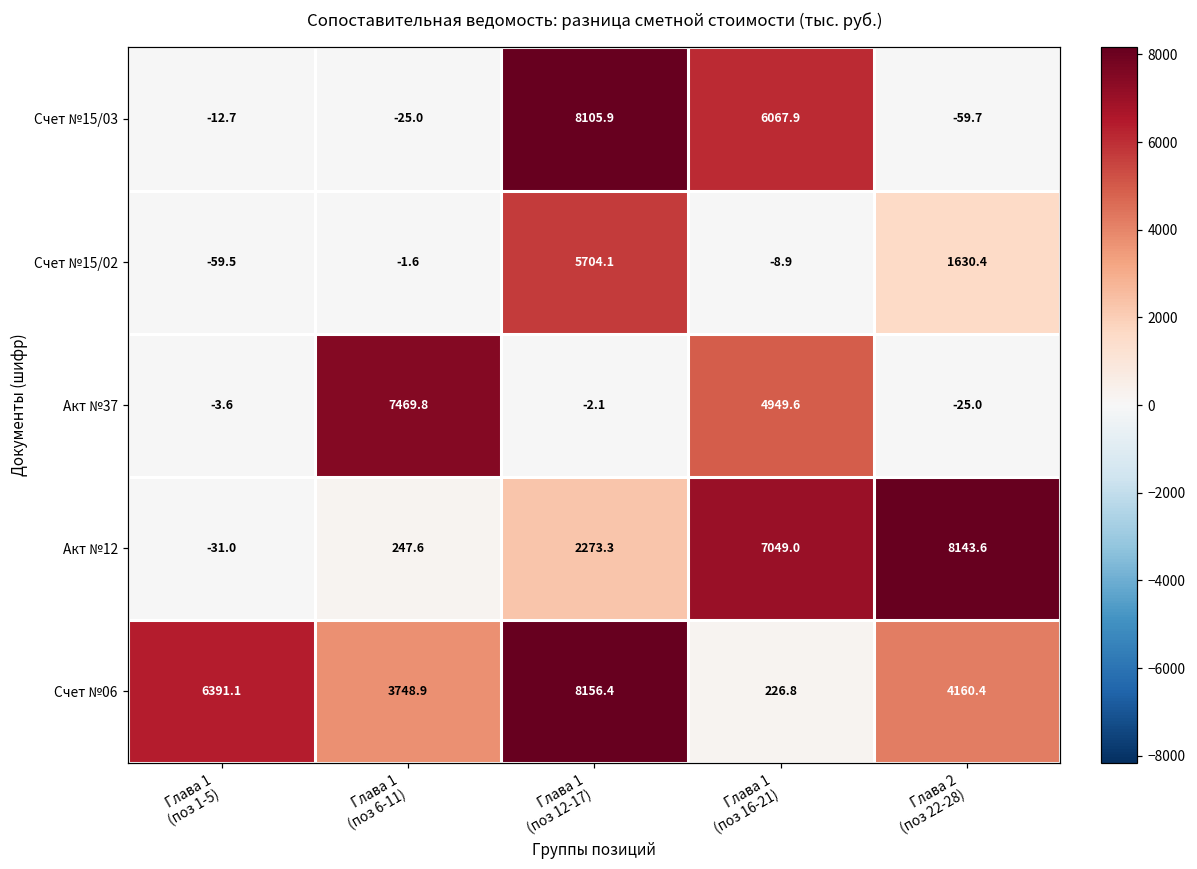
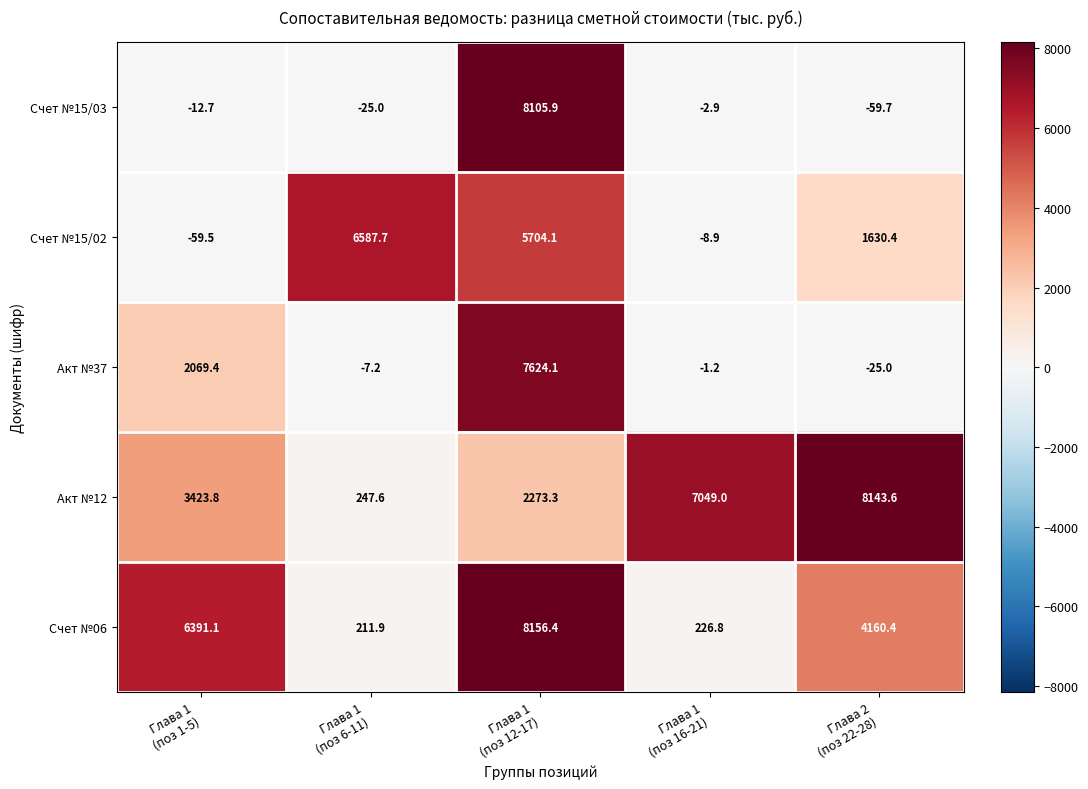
Счет №15/03, Глава 1 (поз 16-21): 6067.9 -> -2.9
Счет №15/02, Глава 1 (поз 6-11): -1.6 -> 6587.7
Акт №37, Глава 1 (поз 1-5): -3.6 -> 2069.4
Акт №37, Глава 1 (поз 6-11): 7469.8 -> -7.2
Акт №37, Глава 1 (поз 12-17): -2.1 -> 7624.1
Акт №37, Глава 1 (поз 16-21): 4949.6 -> -1.2
Акт №12, Глава 1 (поз 1-5): -31.0 -> 3423.8
Счет №06, Глава 1 (поз 6-11): 3748.9 -> 211.9
